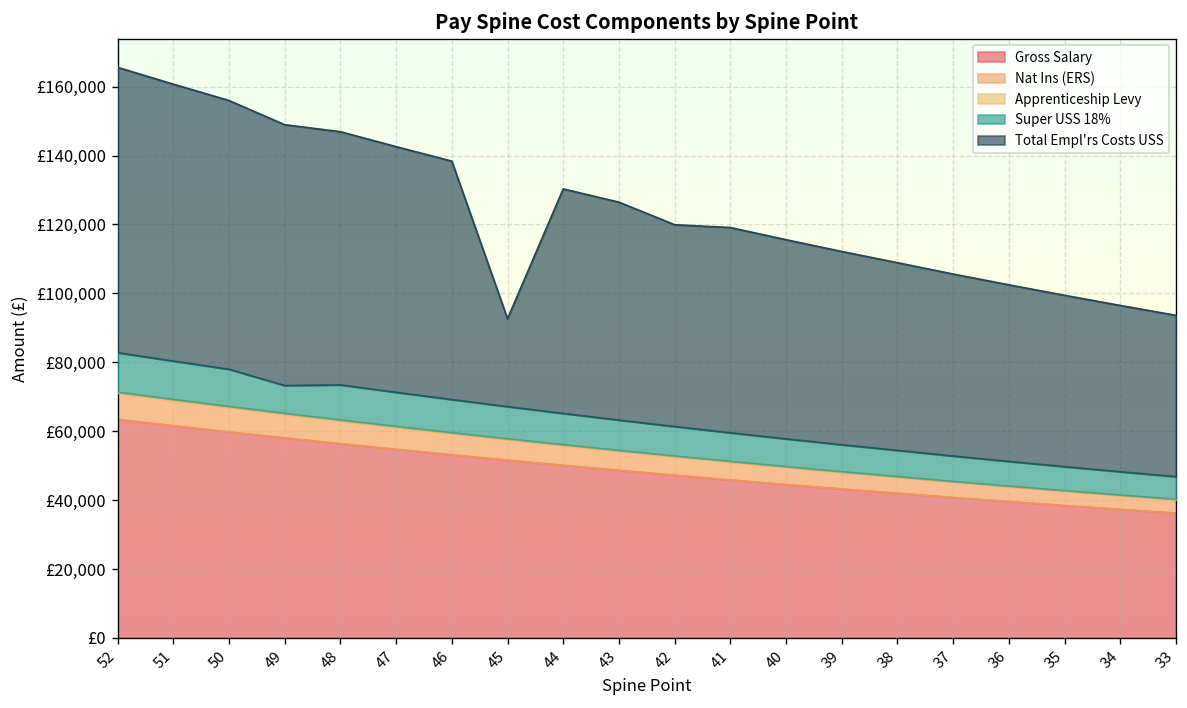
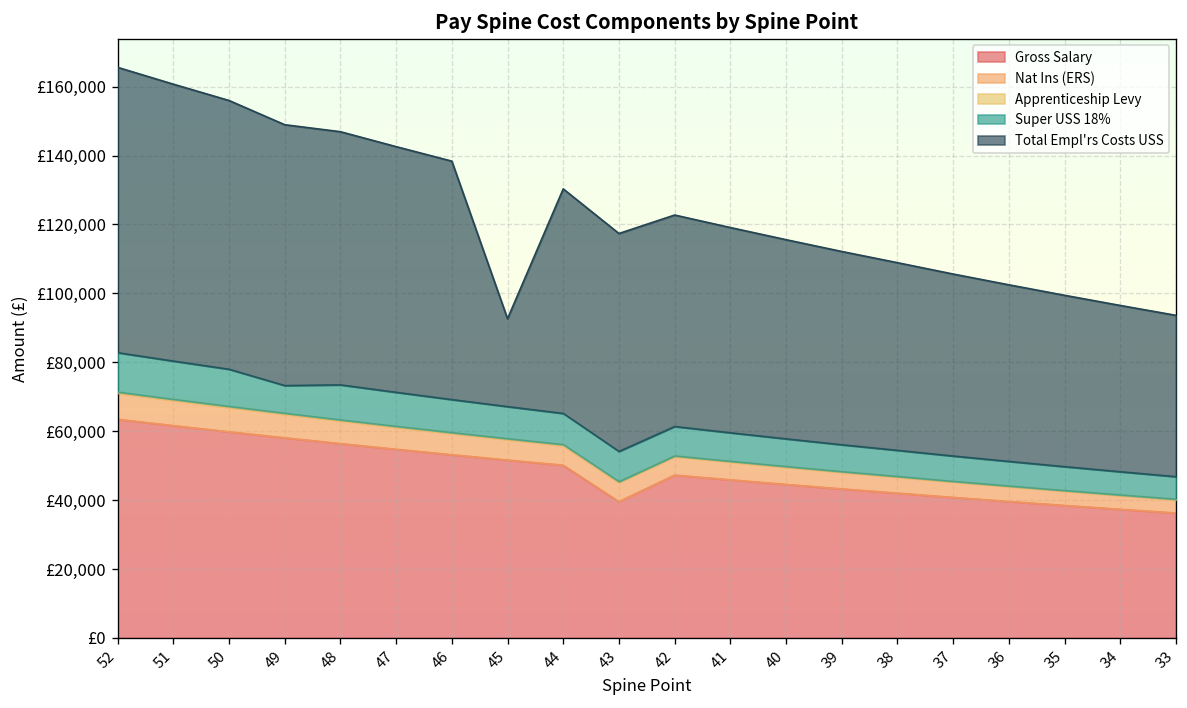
Gross Salary, 43: £49,000 -> £40,000
Total Empl'rs Costs USS, 42: £59,000 -> £61,000
